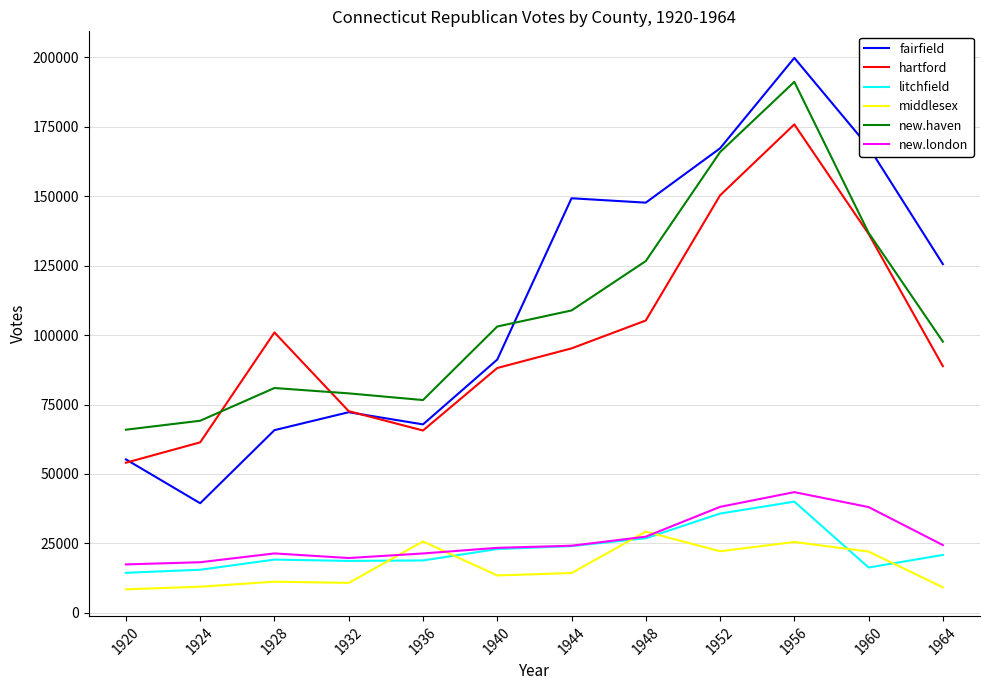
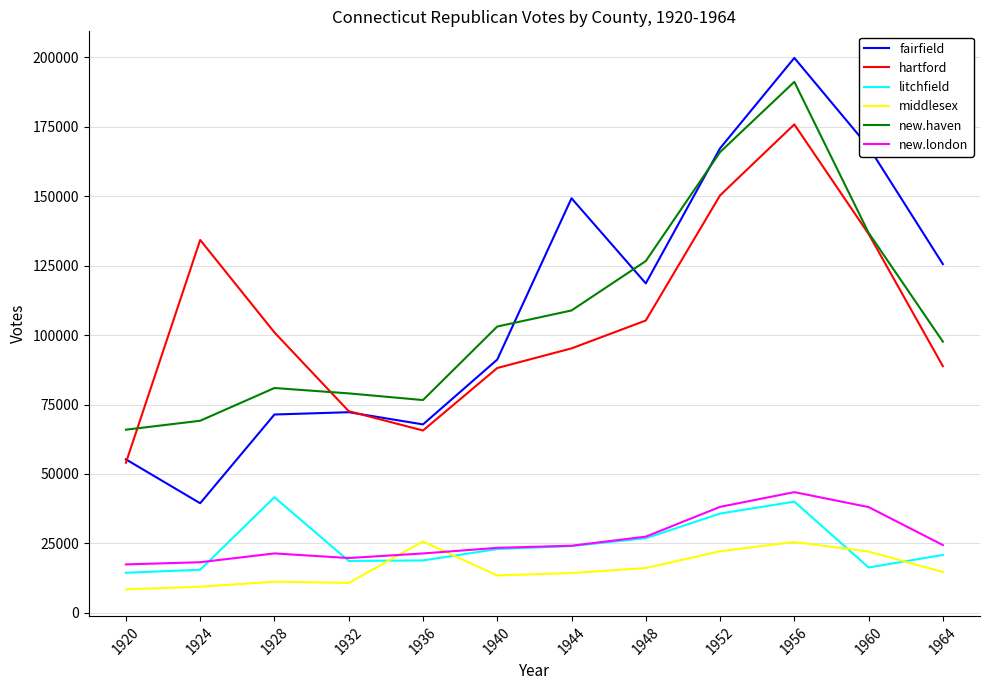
hartford, 1924: 61000 -> 134000
fairfield, 1928: 66000 -> 71000
litchfield, 1928: 19000 -> 42000
fairfield, 1948: 148000 -> 119000
middlesex, 1948: 29000 -> 16000
middlesex, 1964: 9000 -> 15000
